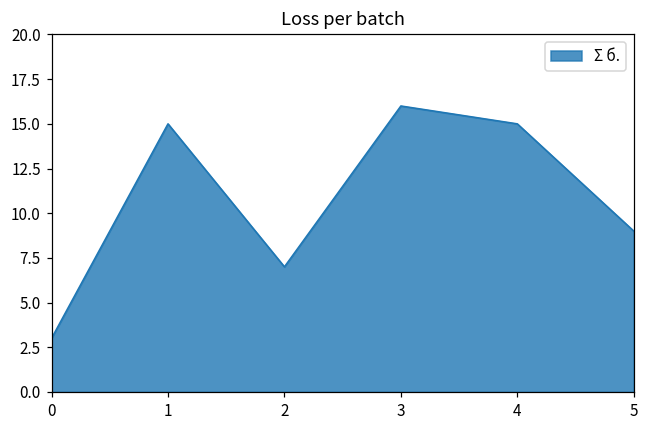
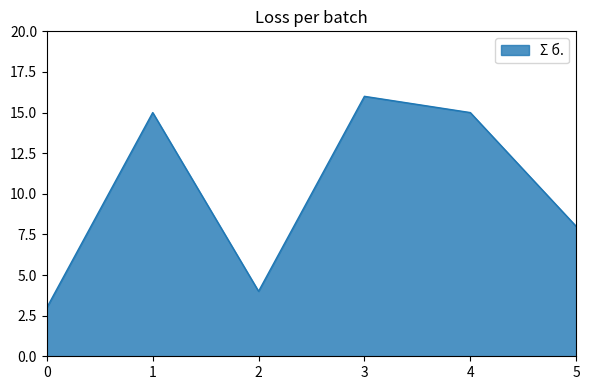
2: 7 -> 4
5: 9 -> 8
